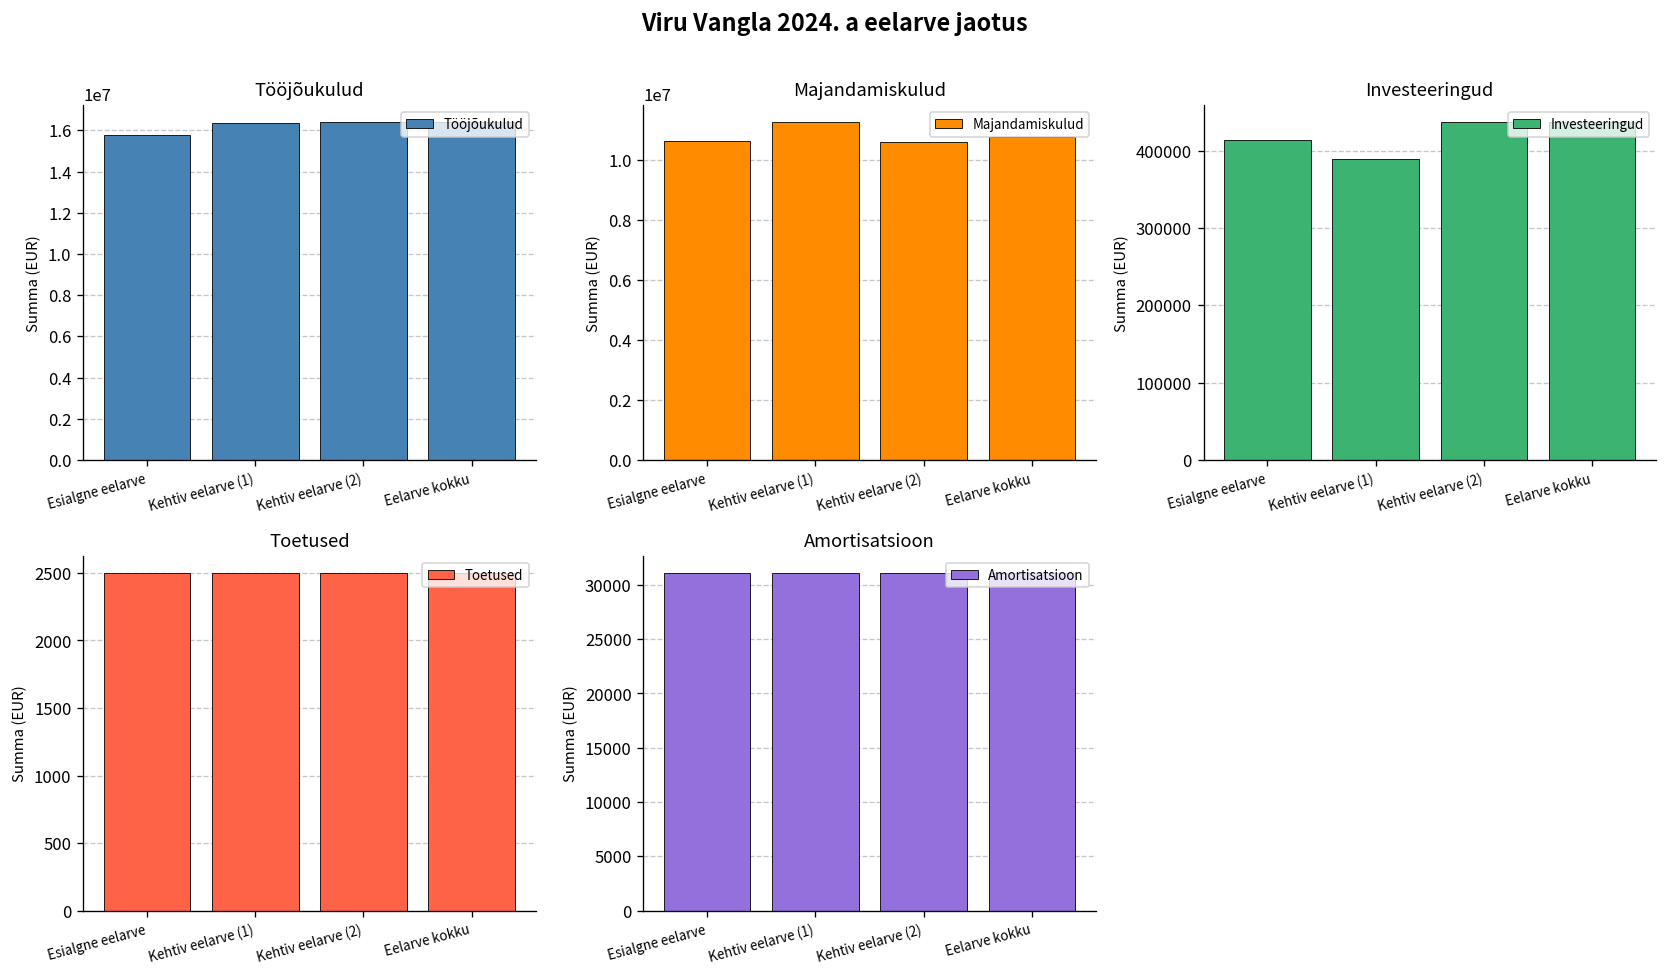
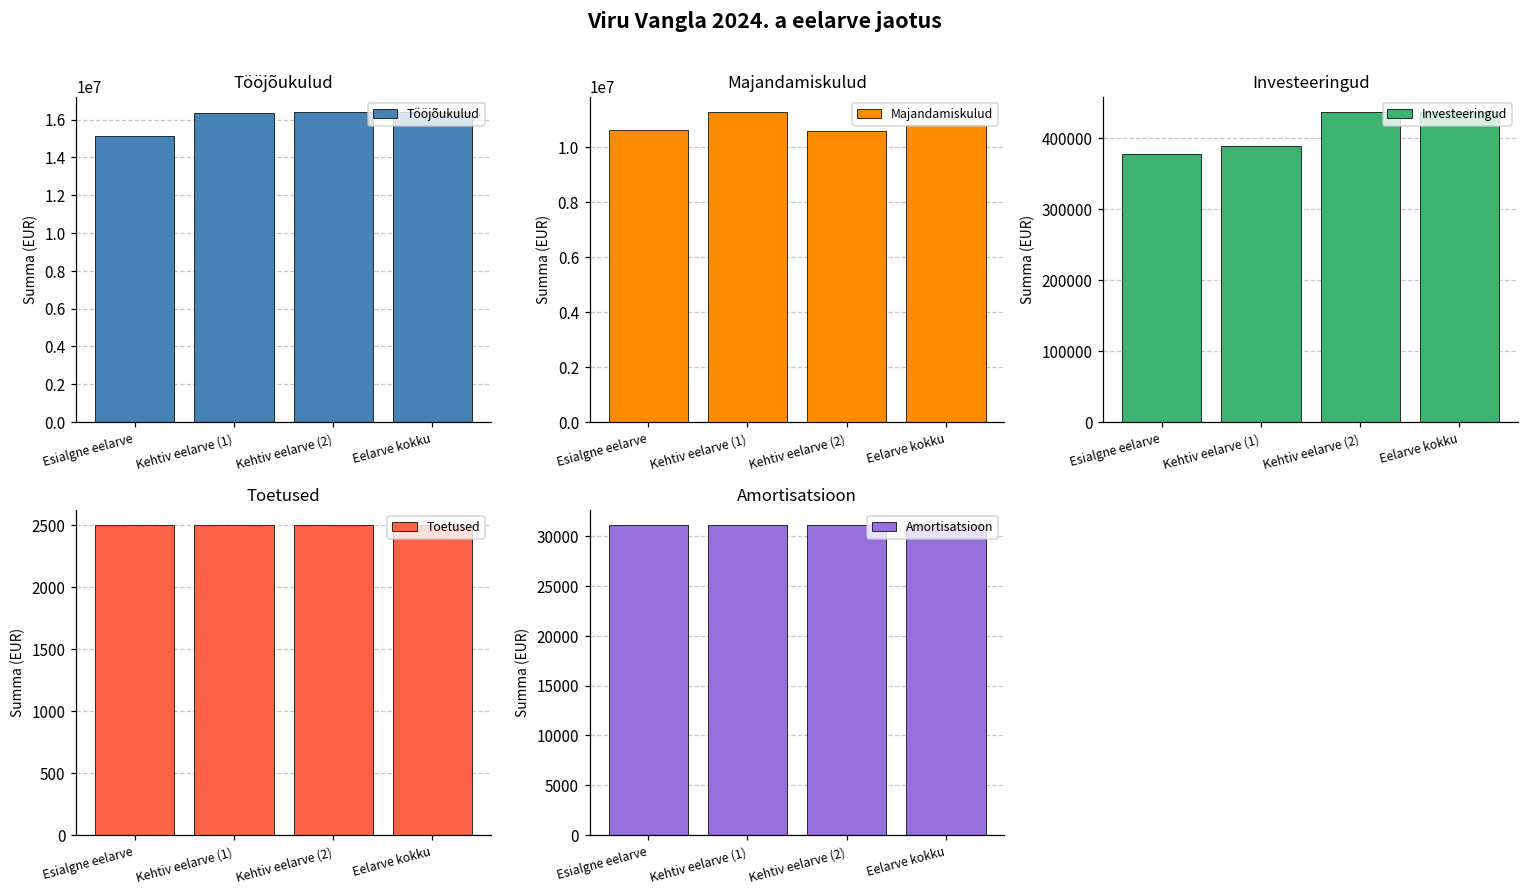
Tööjõukulud, Esialgne eelarve: 15800000 -> 15100000
Investeeringud, Esialgne eelarve: 410000 -> 380000
